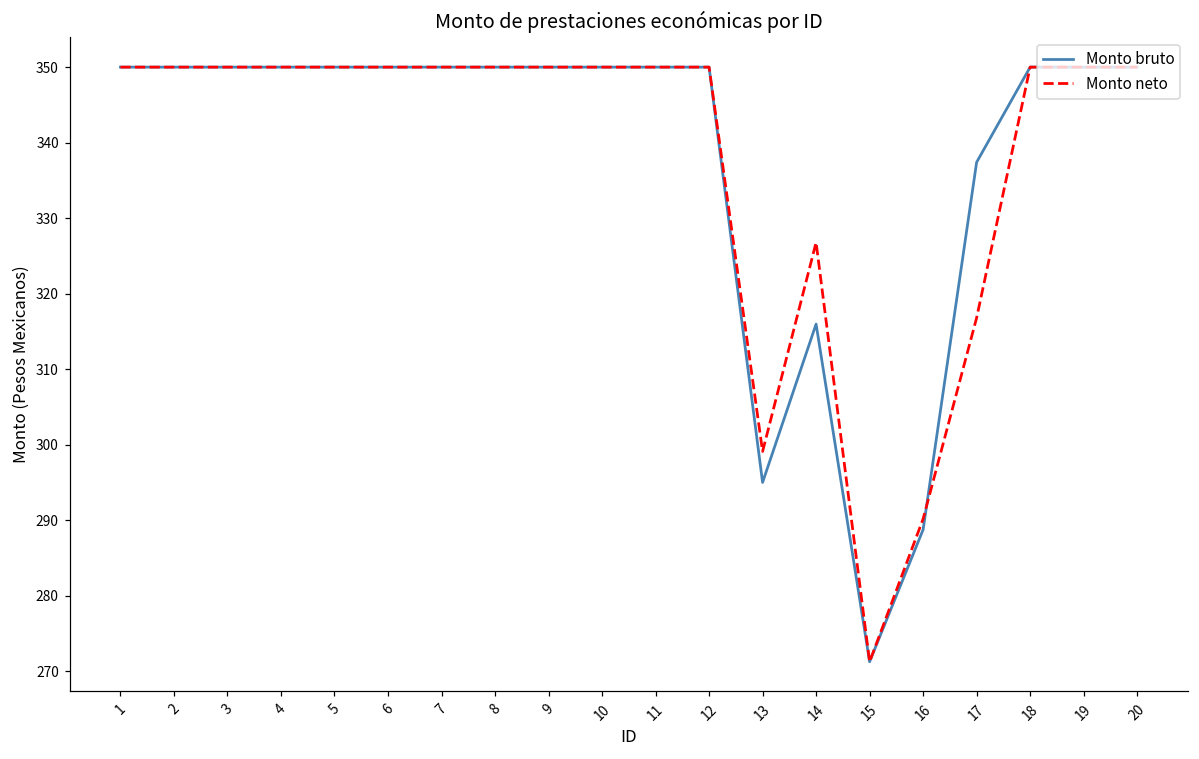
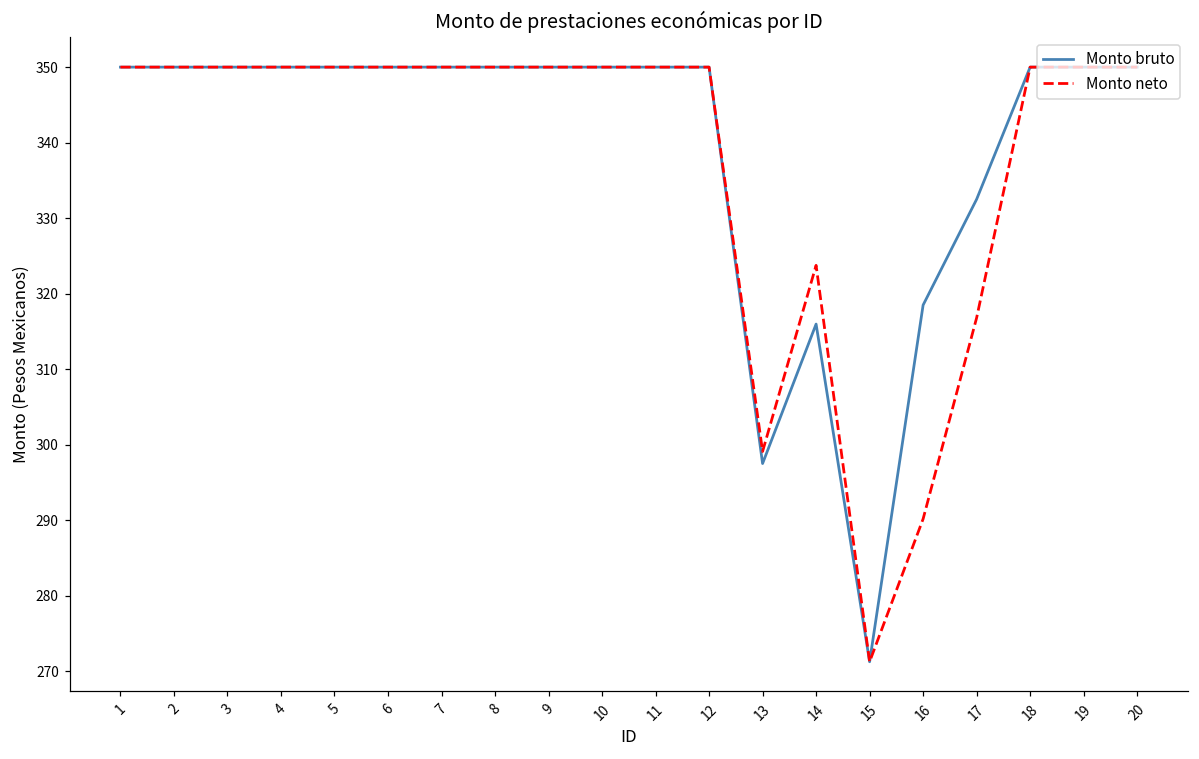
Monto bruto, 13: 295 -> 298
Monto neto, 14: 327 -> 324
Monto bruto, 16: 289 -> 318
Monto bruto, 17: 337 -> 333
